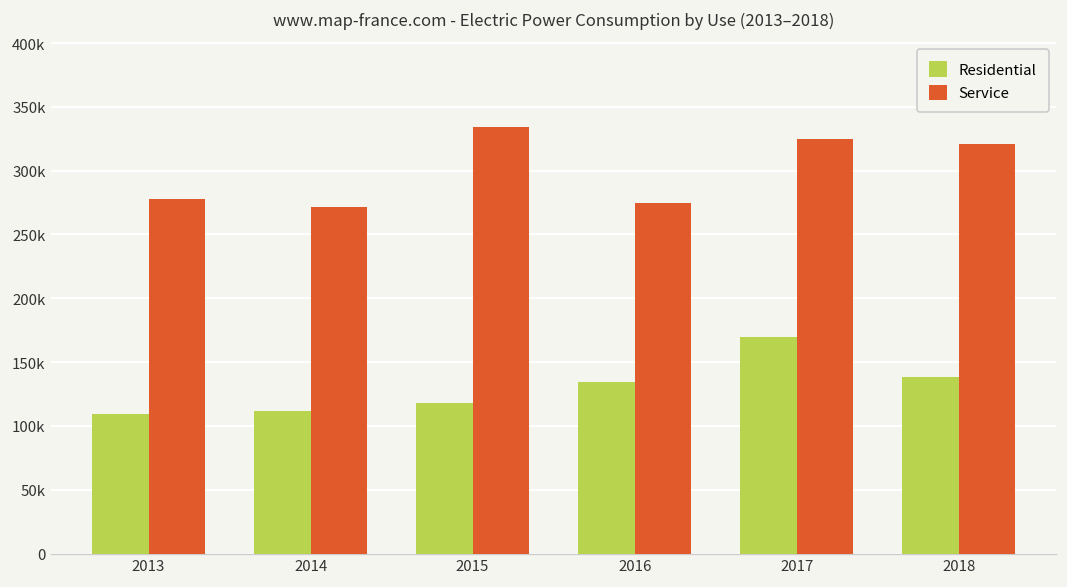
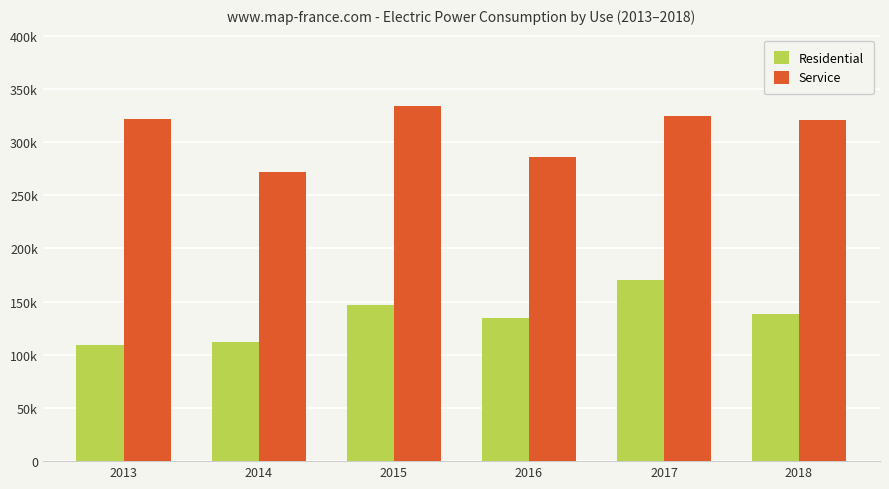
Service, 2013: 278000 -> 322000
Residential, 2015: 118000 -> 147000
Service, 2016: 275000 -> 286000
